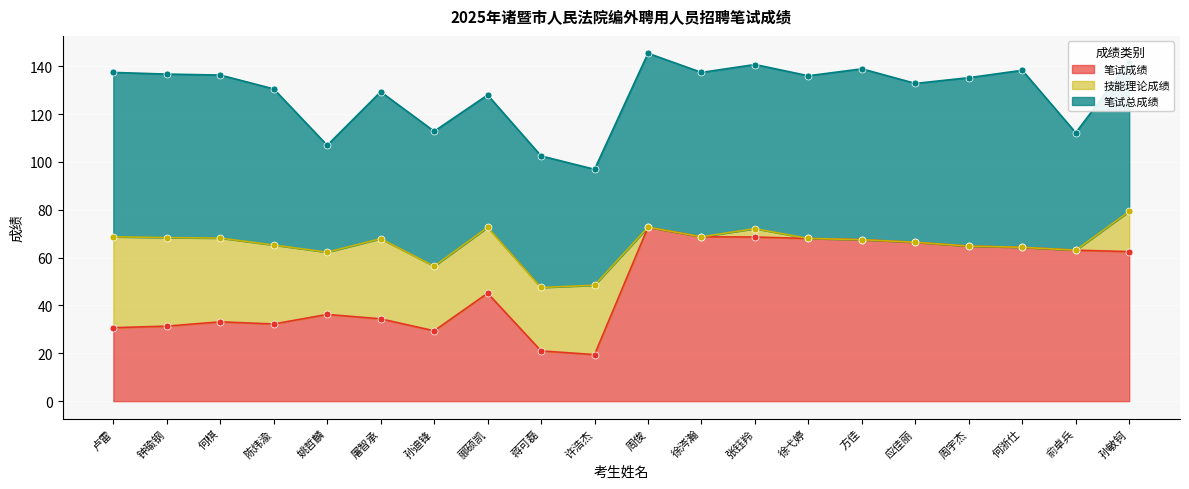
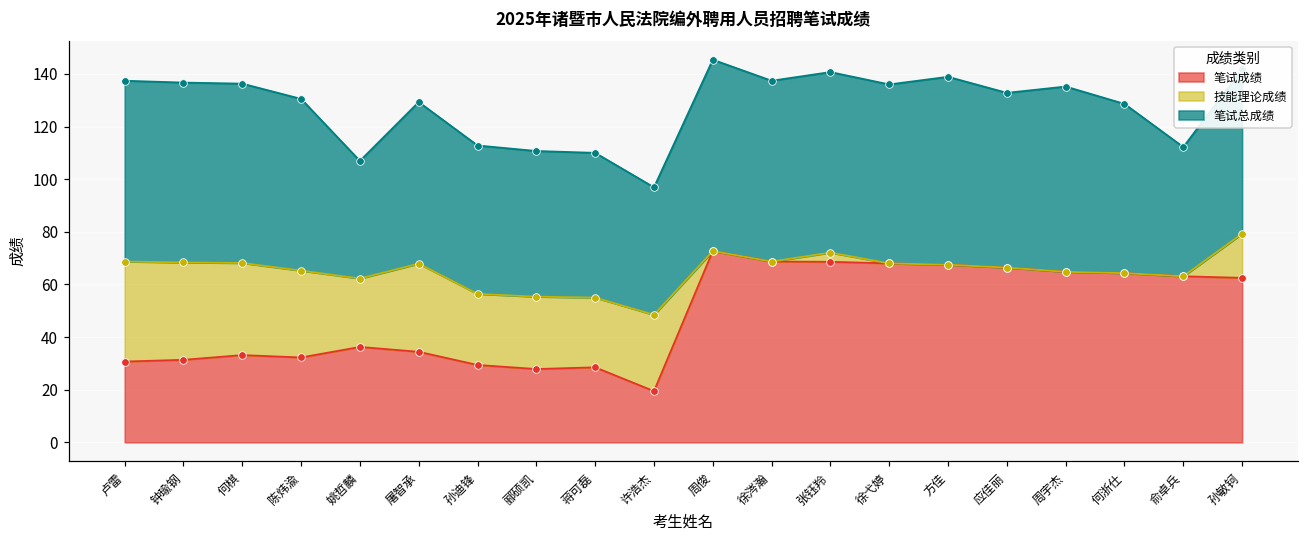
笔试成绩, 郦硕凯: 45 -> 28
笔试成绩, 蒋可磊: 21 -> 29
笔试总成绩, 何浙仕: 74 -> 64
